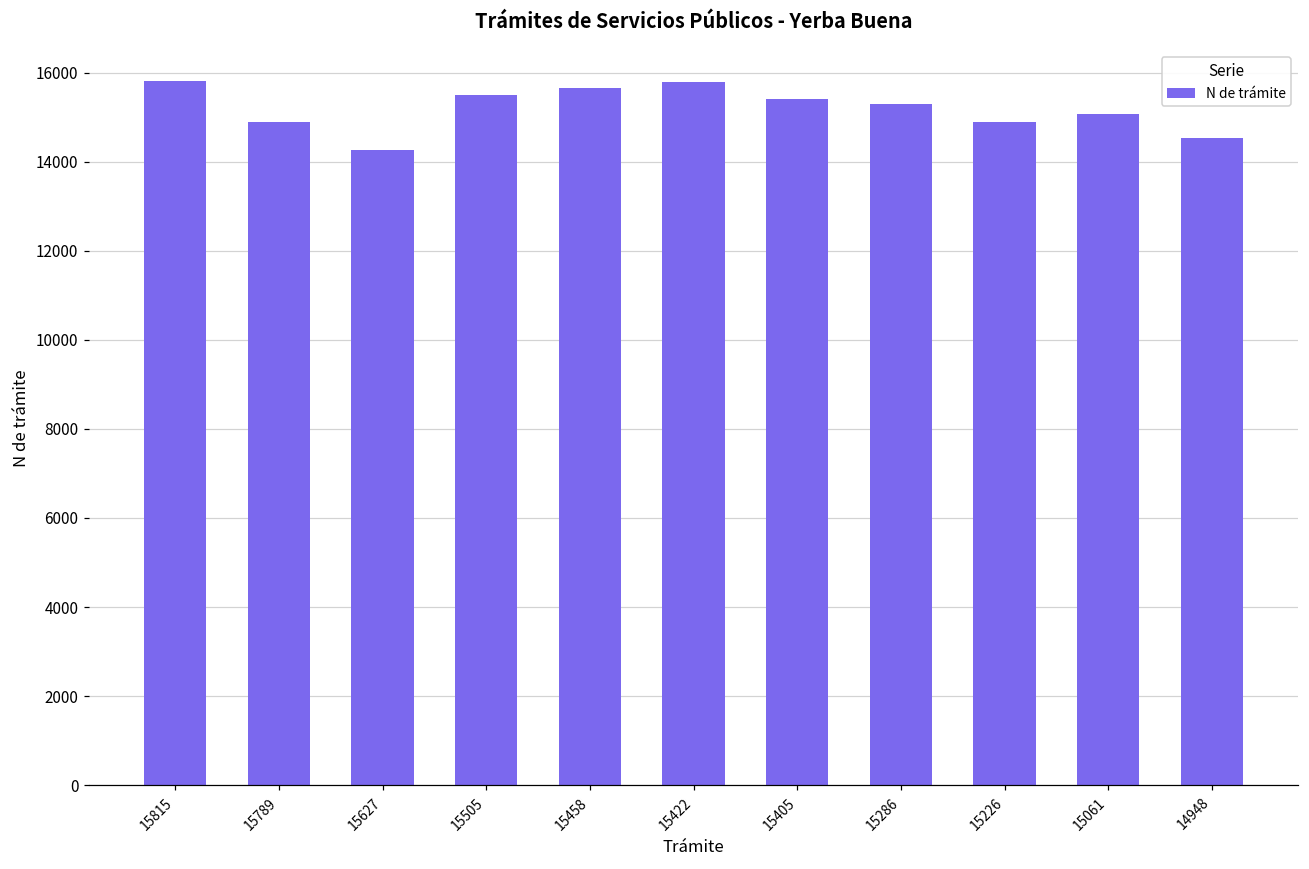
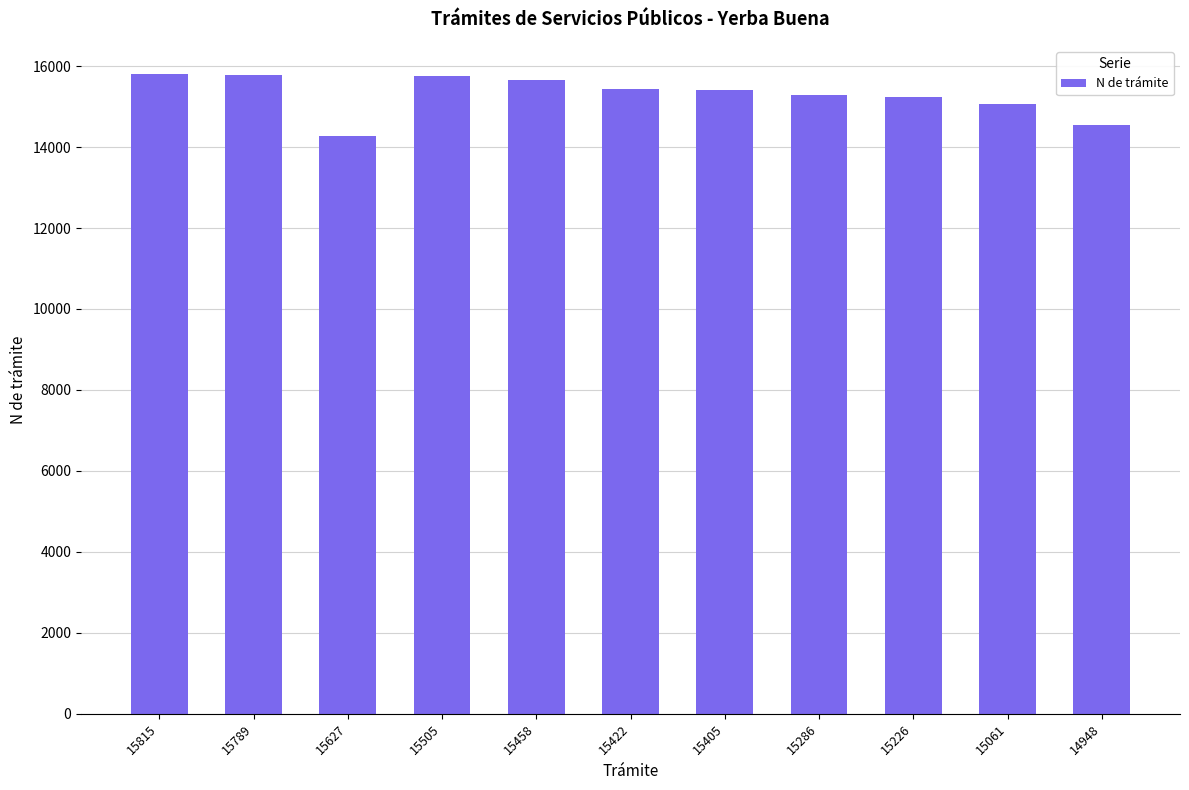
15789: 14900 -> 15800
15505: 15500 -> 15800
15422: 15800 -> 15400
15226: 14900 -> 15200
